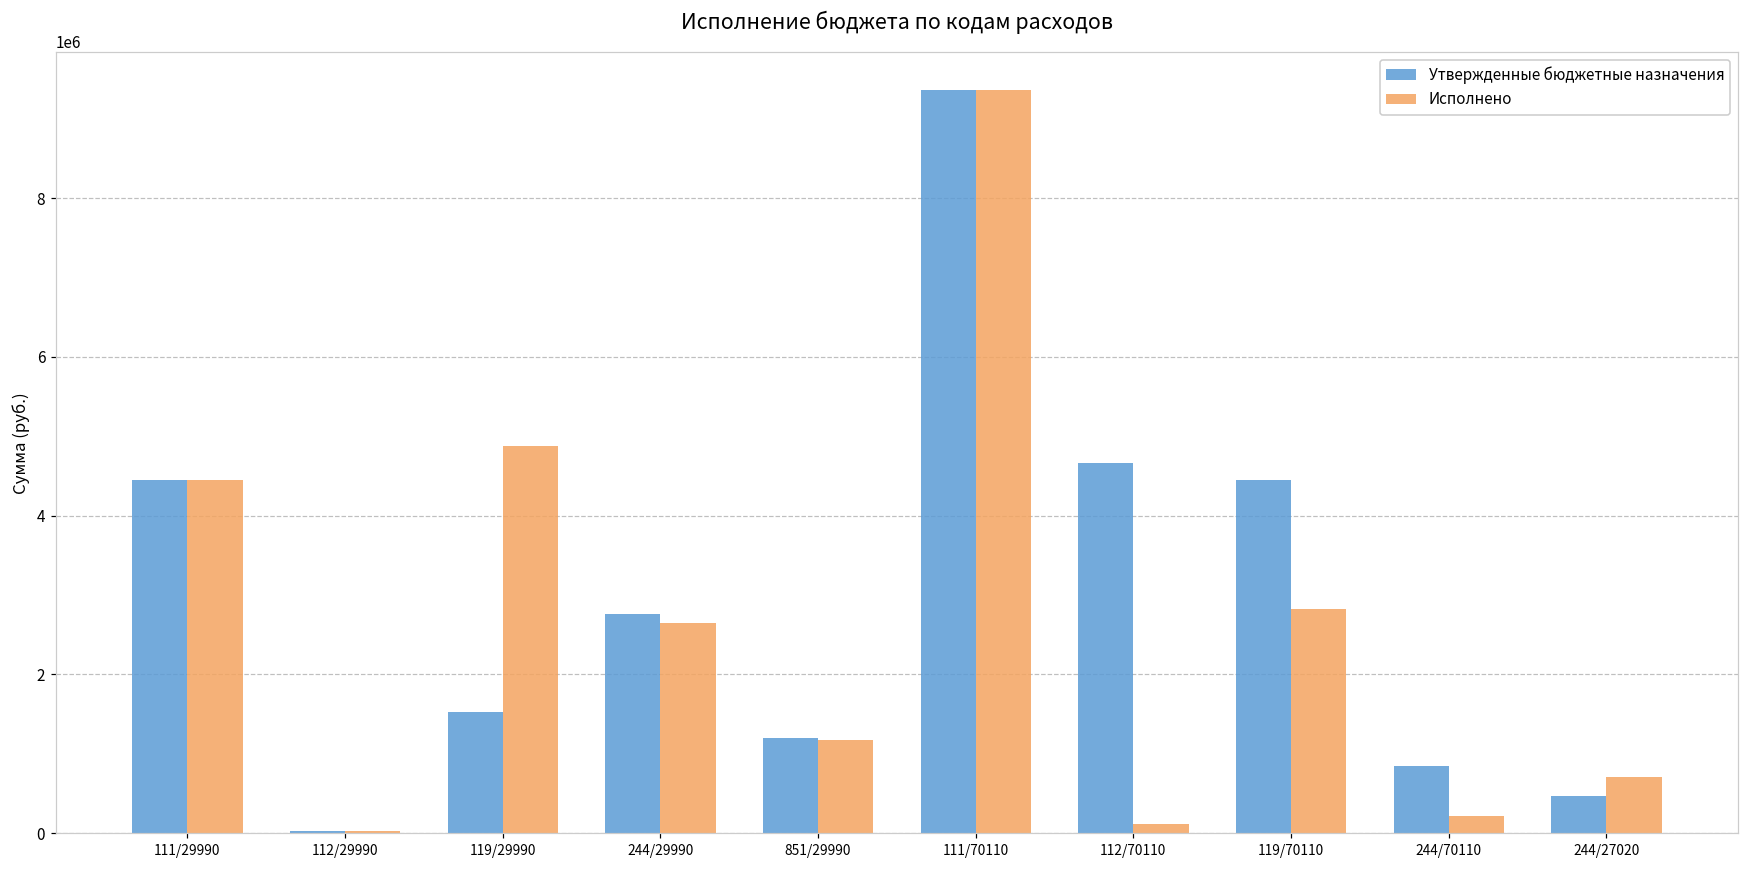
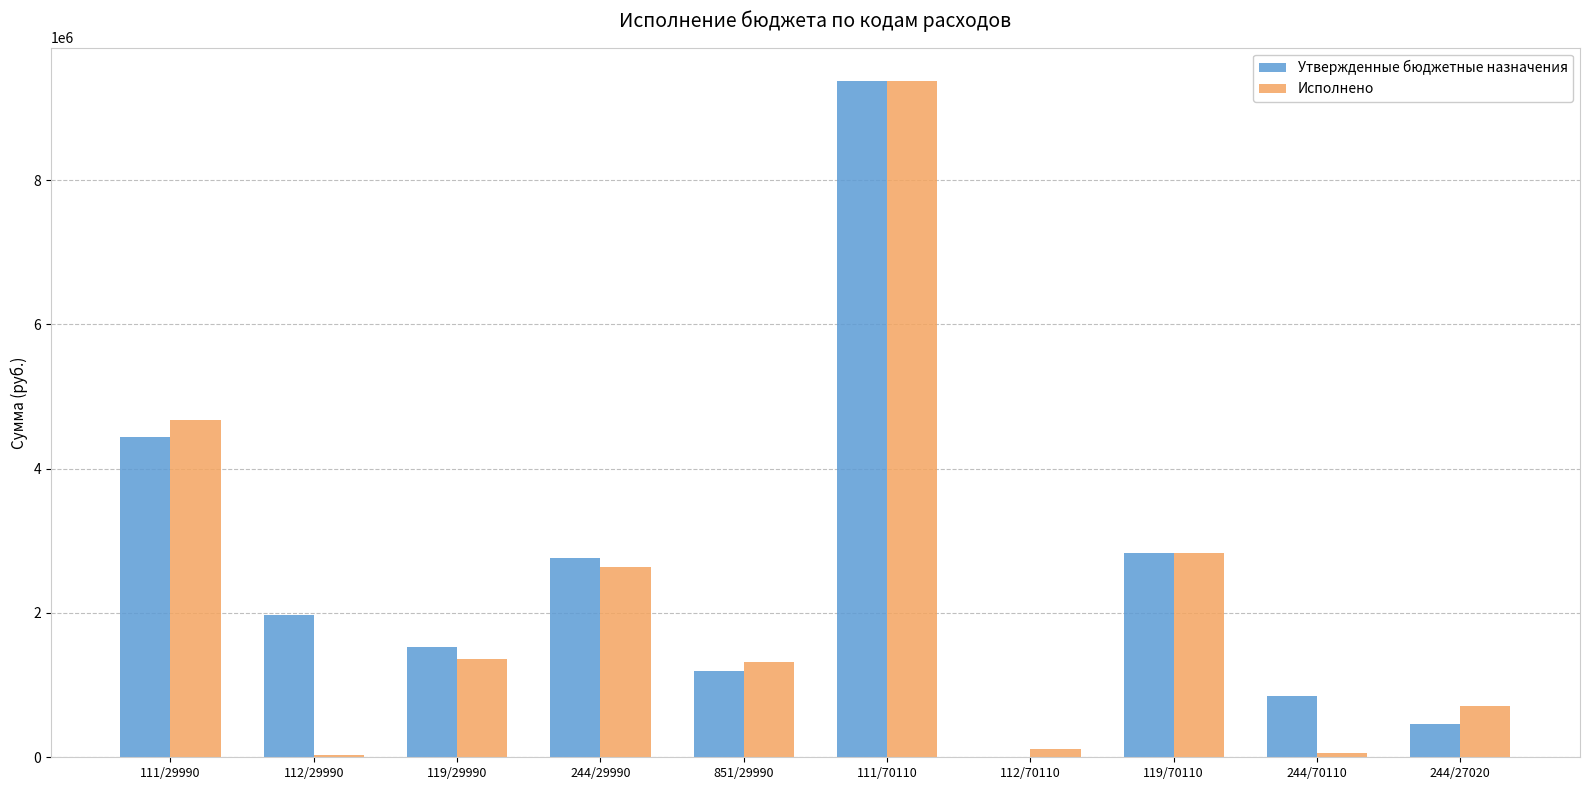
Исполнено, 111/29990: 4400000 -> 4700000
Утвержденные бюджетные назначения, 112/29990: 0 -> 2000000
Исполнено, 119/29990: 4900000 -> 1400000
Исполнено, 851/29990: 1200000 -> 1300000
Утвержденные бюджетные назначения, 112/70110: 4700000 -> 0
Утвержденные бюджетные назначения, 119/70110: 4500000 -> 2800000
Исполнено, 244/70110: 200000 -> 100000
